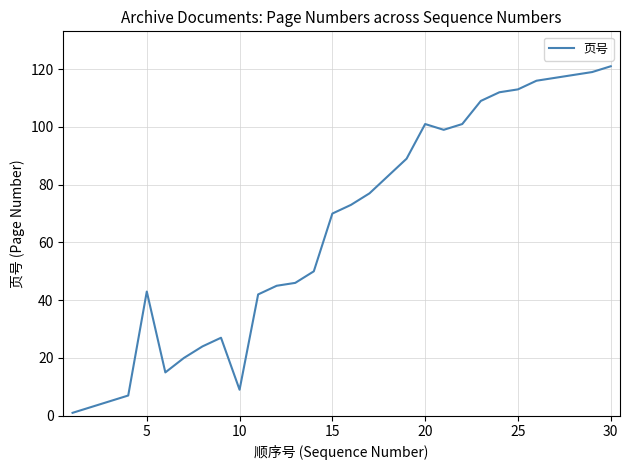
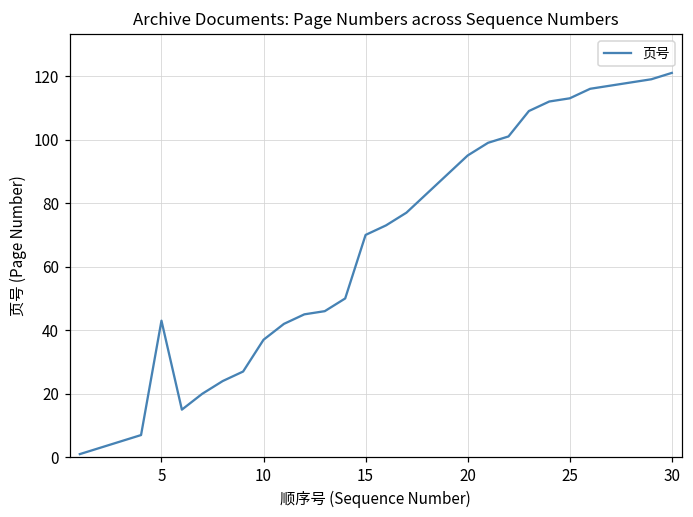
10: 9 -> 37
20: 101 -> 95
